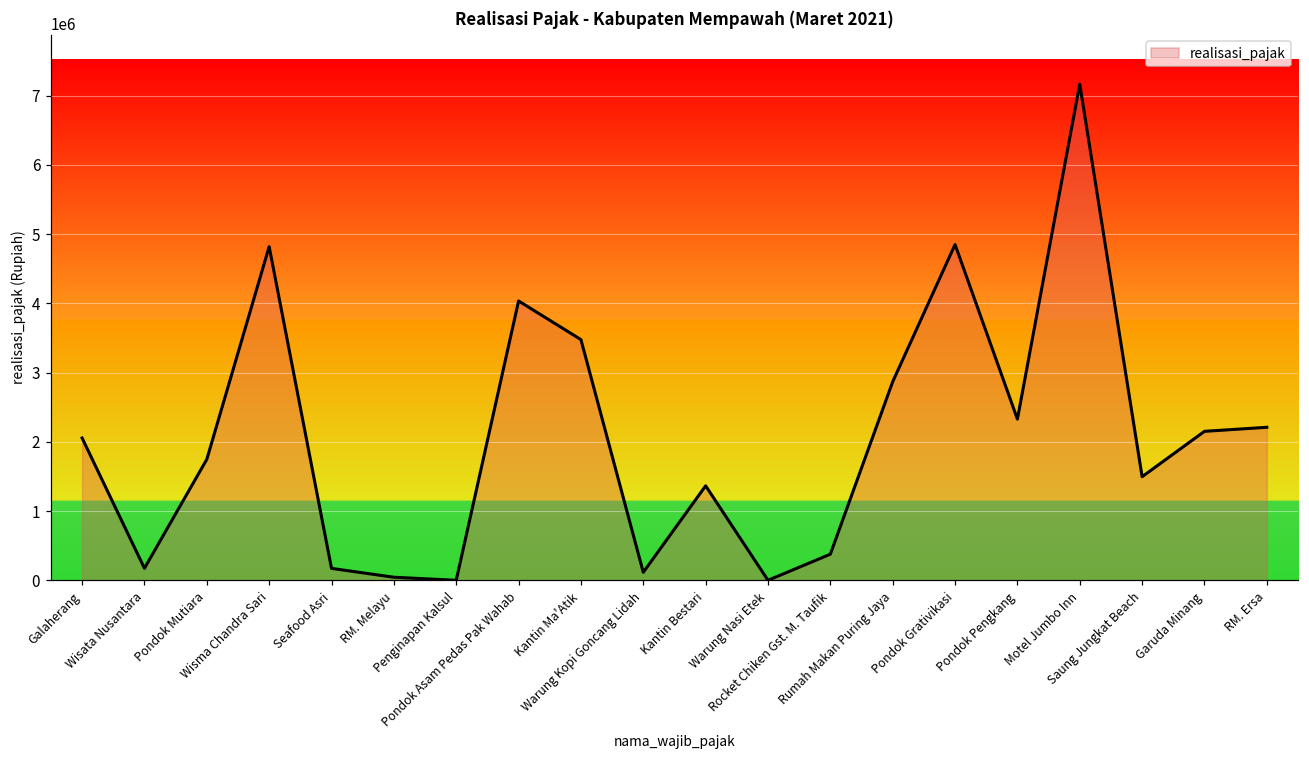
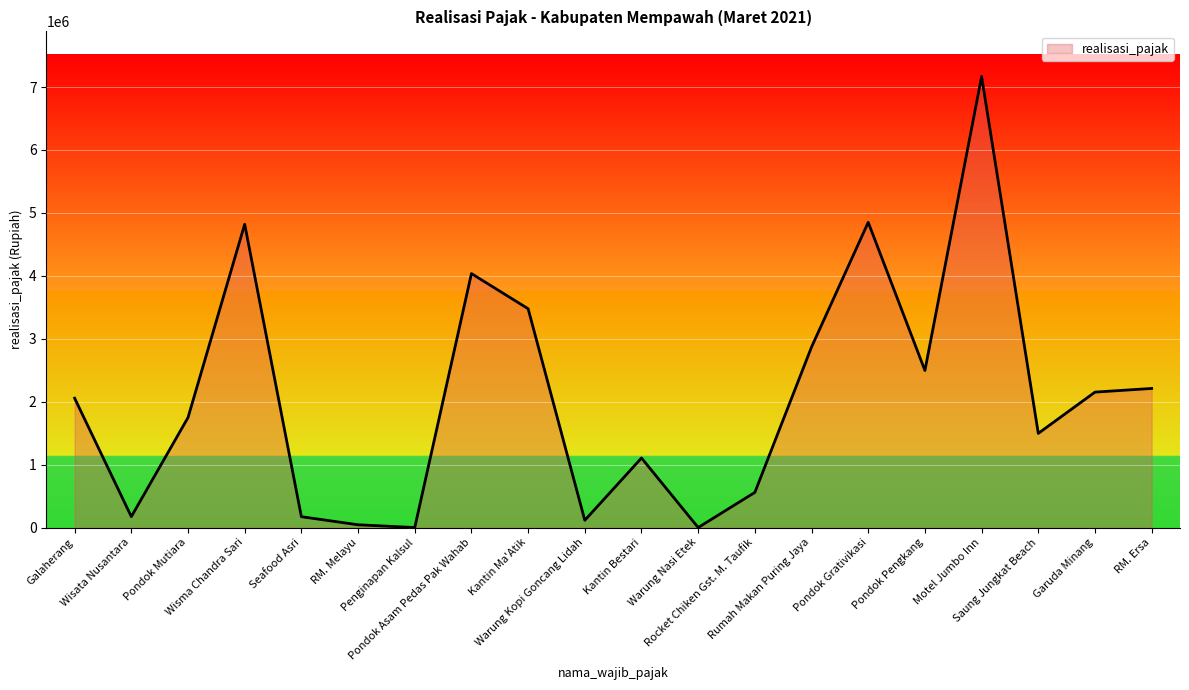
Kantin Bestari: 1400000 -> 1100000
Rocket Chiken Gst. M. Taufik: 400000 -> 600000
Pondok Pengkang: 2300000 -> 2500000
